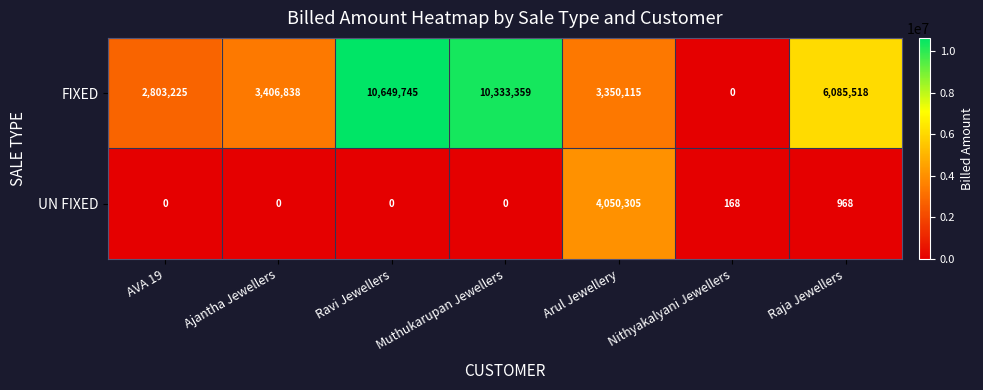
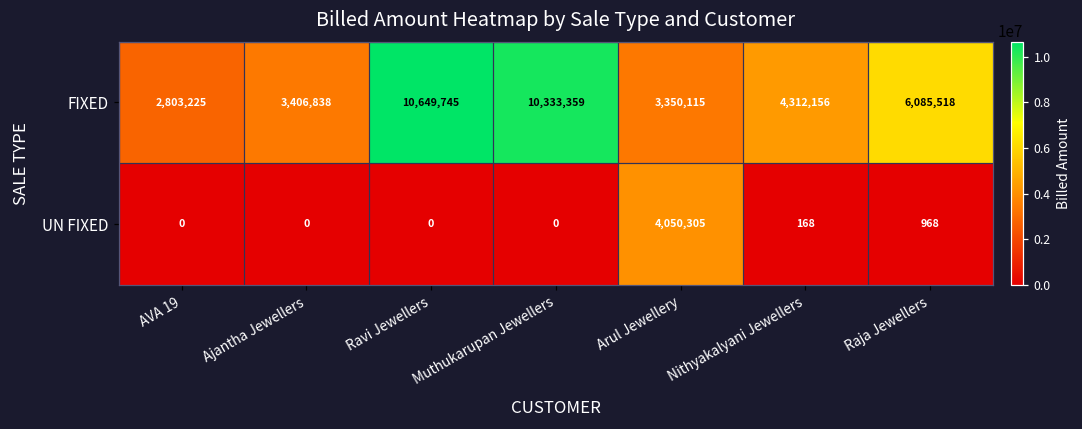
FIXED, Nithyakalyani Jewellers: 0 -> 4,312,156
